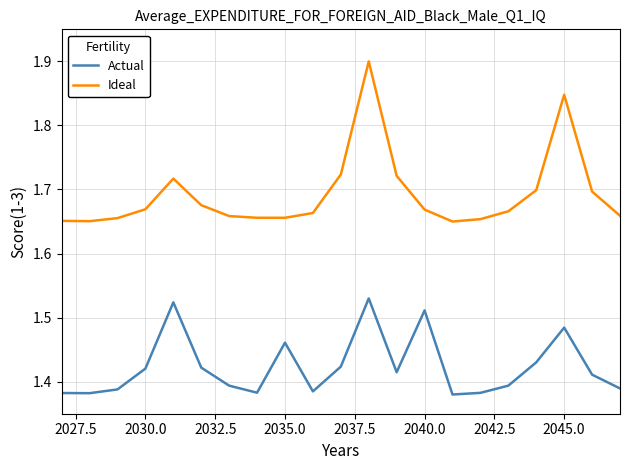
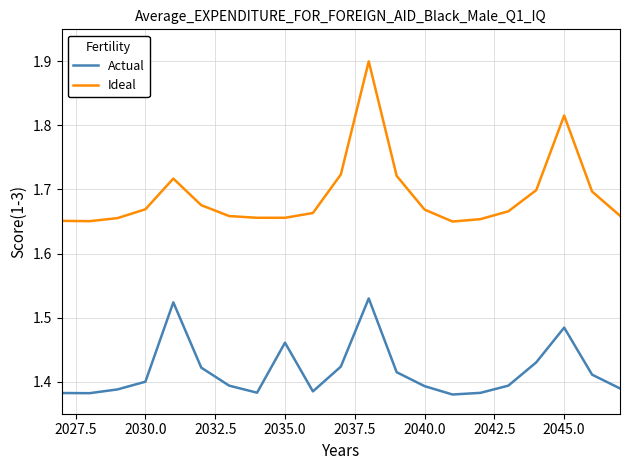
Actual, 2030.0: 1.42 -> 1.40
Actual, 2040.0: 1.51 -> 1.39
Ideal, 2045.0: 1.85 -> 1.82
